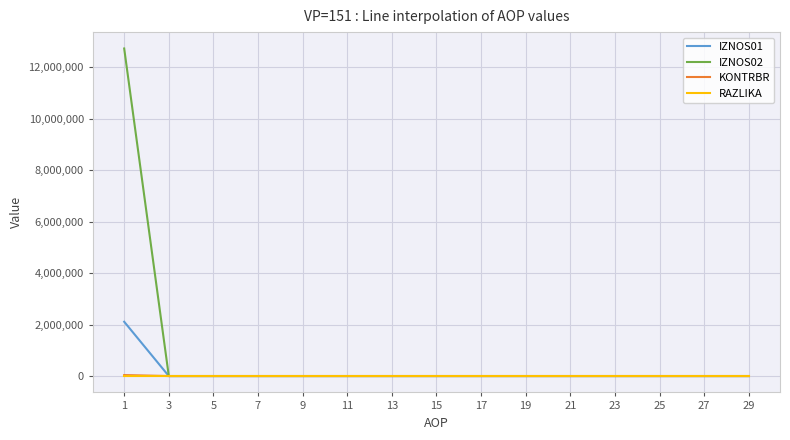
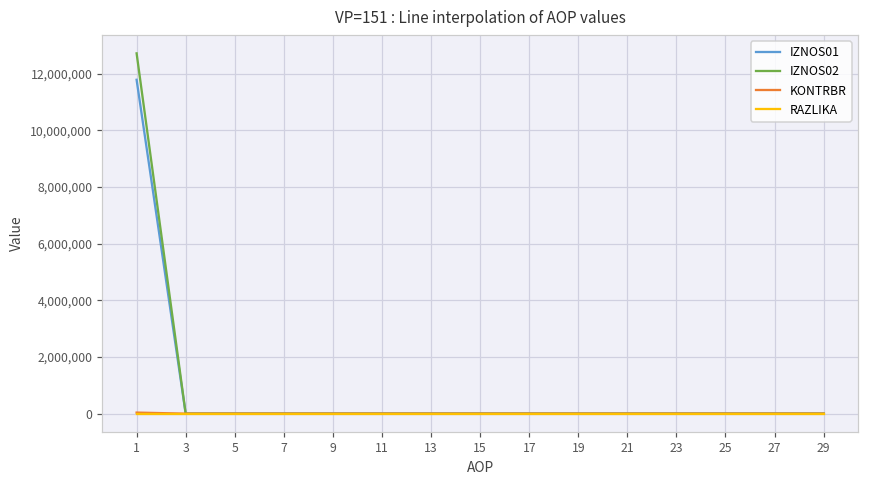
IZNOS01, 1: 2,100,000 -> 11,800,000
